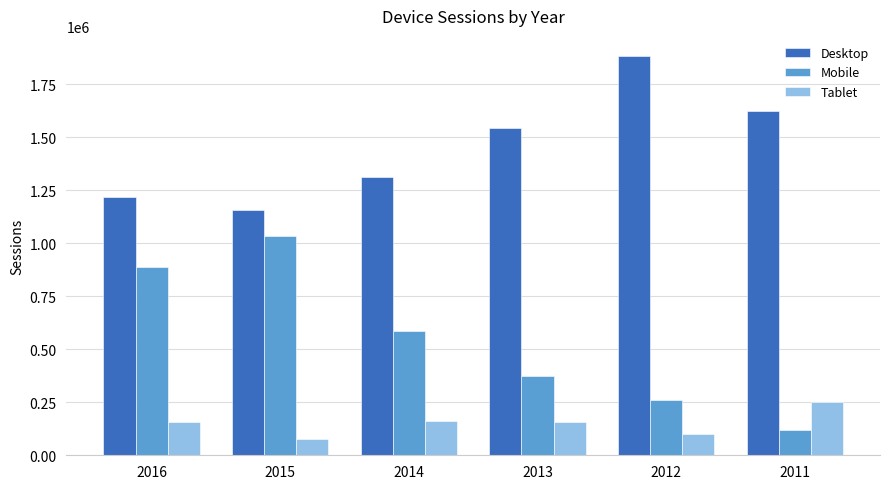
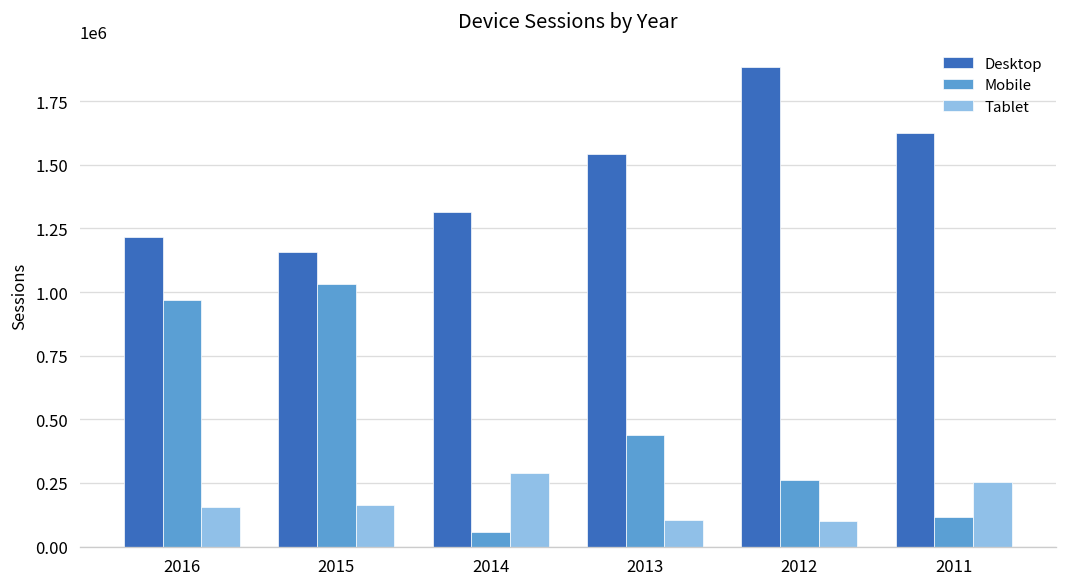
Mobile, 2016: 890000 -> 970000
Tablet, 2015: 80000 -> 160000
Mobile, 2014: 590000 -> 60000
Tablet, 2014: 160000 -> 290000
Mobile, 2013: 370000 -> 440000
Tablet, 2013: 160000 -> 100000
